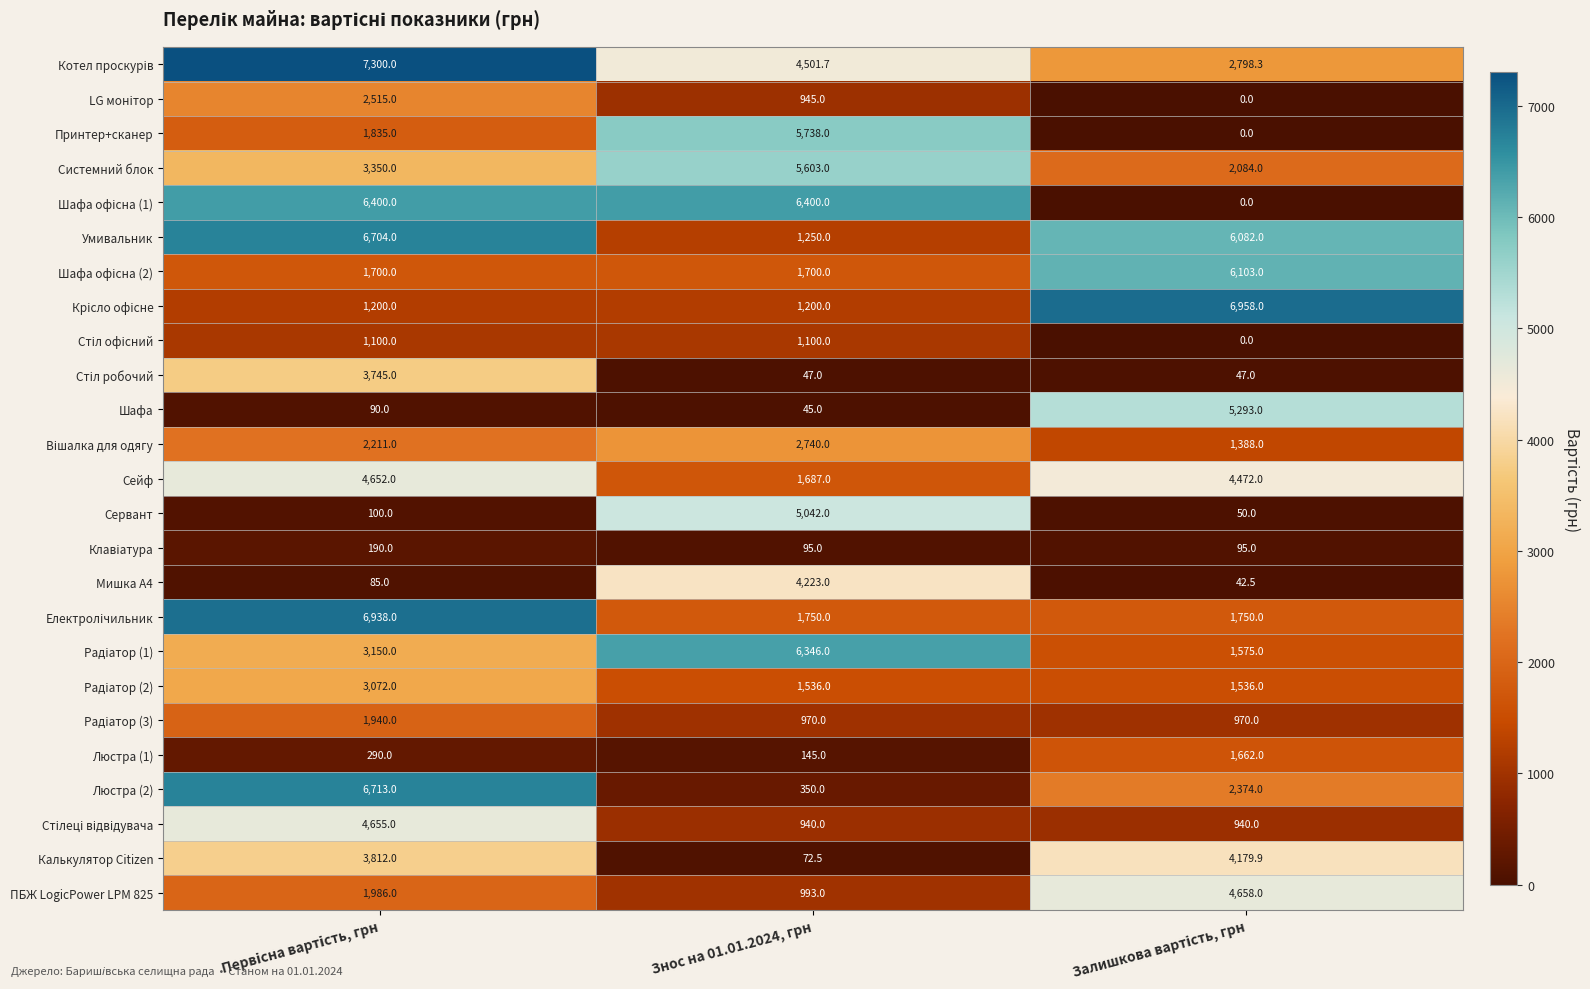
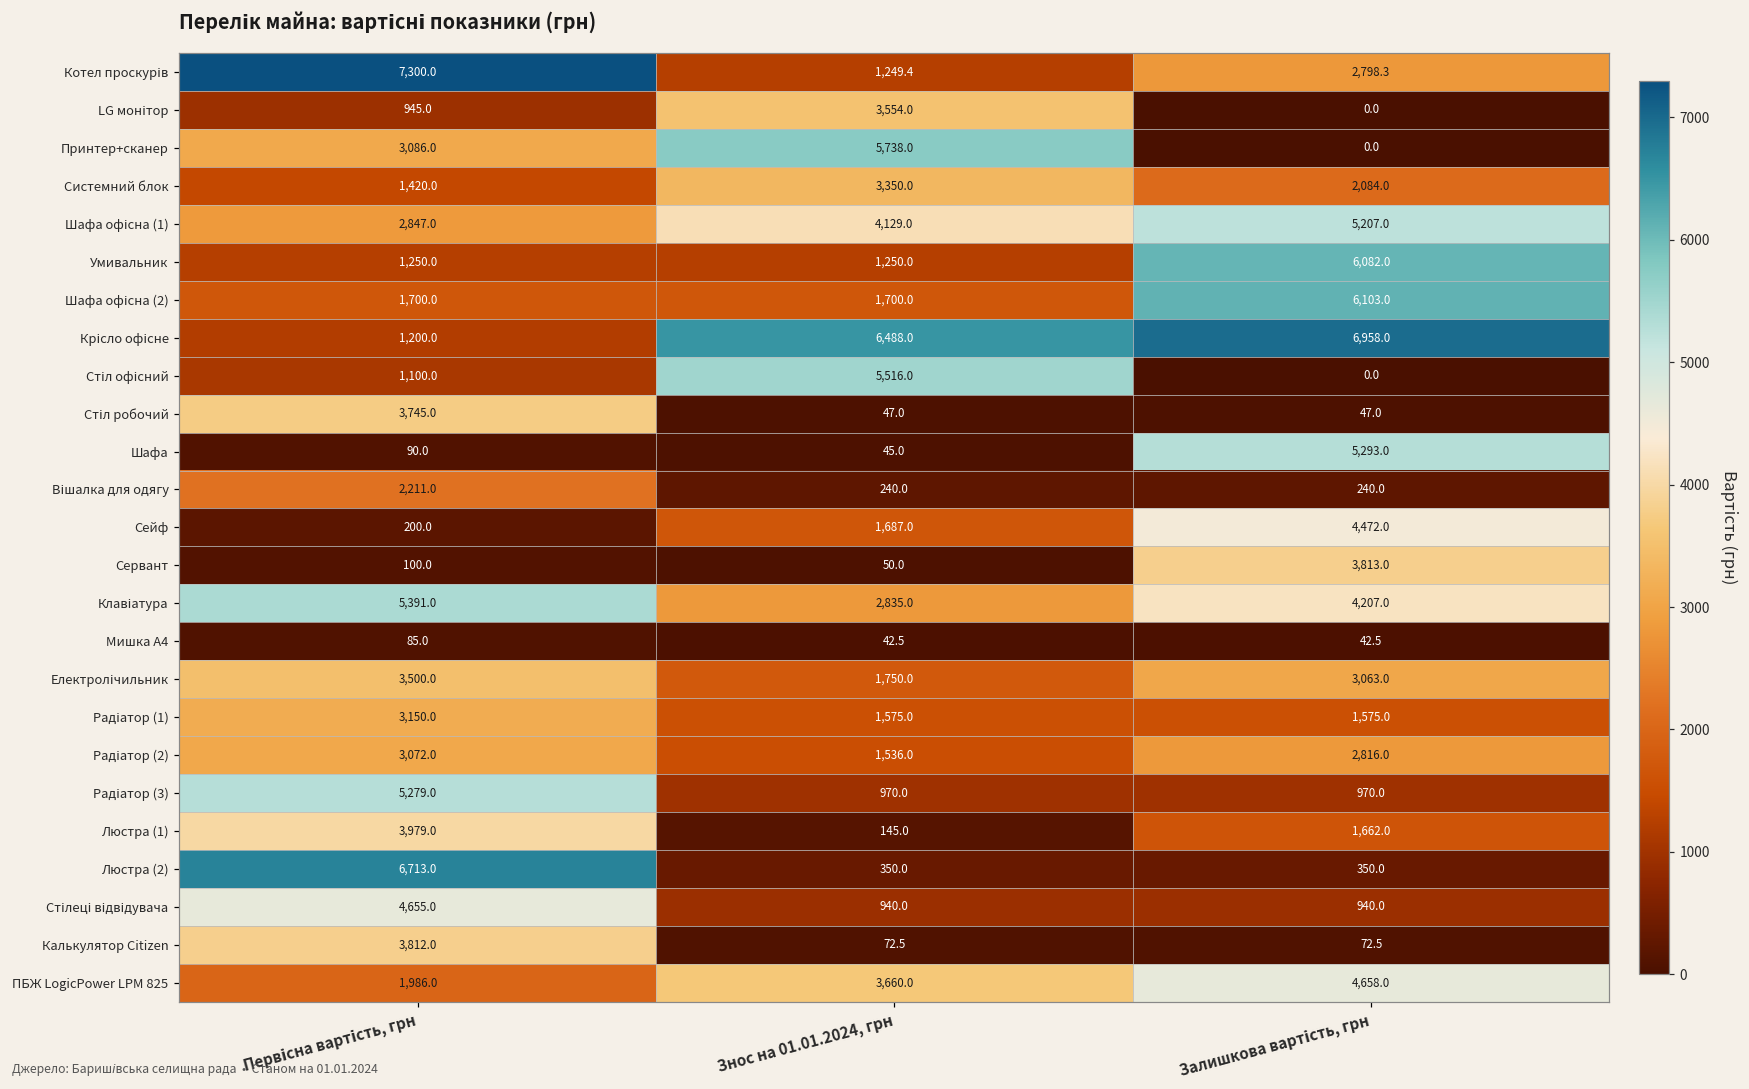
Котел проскурів, Знос на 01.01.2024, грн: 4,501.7 -> 1,249.4
LG монітор, Первісна вартість, грн: 2,515.0 -> 945.0
LG монітор, Знос на 01.01.2024, грн: 945.0 -> 3,554.0
Принтер+сканер, Первісна вартість, грн: 1,835.0 -> 3,086.0
Системний блок, Первісна вартість, грн: 3,350.0 -> 1,420.0
Системний блок, Знос на 01.01.2024, грн: 5,603.0 -> 3,350.0
Шафа офісна (1), Первісна вартість, грн: 6,400.0 -> 2,847.0
Шафа офісна (1), Знос на 01.01.2024, грн: 6,400.0 -> 4,129.0
Шафа офісна (1), Залишкова вартість, грн: 0.0 -> 5,207.0
Умивальник, Первісна вартість, грн: 6,704.0 -> 1,250.0
Крісло офісне, Знос на 01.01.2024, грн: 1,200.0 -> 6,488.0
Стіл офісний, Знос на 01.01.2024, грн: 1,100.0 -> 5,516.0
Вішалка для одягу, Знос на 01.01.2024, грн: 2,740.0 -> 240.0
Вішалка для одягу, Залишкова вартість, грн: 1,388.0 -> 240.0
Сейф, Первісна вартість, грн: 4,652.0 -> 200.0
Сервант, Знос на 01.01.2024, грн: 5,042.0 -> 50.0
Сервант, Залишкова вартість, грн: 50.0 -> 3,813.0
Клавіатура, Первісна вартість, грн: 190.0 -> 5,391.0
Клавіатура, Знос на 01.01.2024, грн: 95.0 -> 2,835.0
Клавіатура, Залишкова вартість, грн: 95.0 -> 4,207.0
Мишка А4, Знос на 01.01.2024, грн: 4,223.0 -> 42.5
Електролічильник, Первісна вартість, грн: 6,938.0 -> 3,500.0
Електролічильник, Залишкова вартість, грн: 1,750.0 -> 3,063.0
Радіатор (1), Знос на 01.01.2024, грн: 6,346.0 -> 1,575.0
Радіатор (2), Залишкова вартість, грн: 1,536.0 -> 2,816.0
Радіатор (3), Первісна вартість, грн: 1,940.0 -> 5,279.0
Люстра (1), Первісна вартість, грн: 290.0 -> 3,979.0
Люстра (2), Залишкова вартість, грн: 2,374.0 -> 350.0
Калькулятор Citizen, Залишкова вартість, грн: 4,179.9 -> 72.5
ПБЖ LogicPower LPM 825, Знос на 01.01.2024, грн: 993.0 -> 3,660.0
